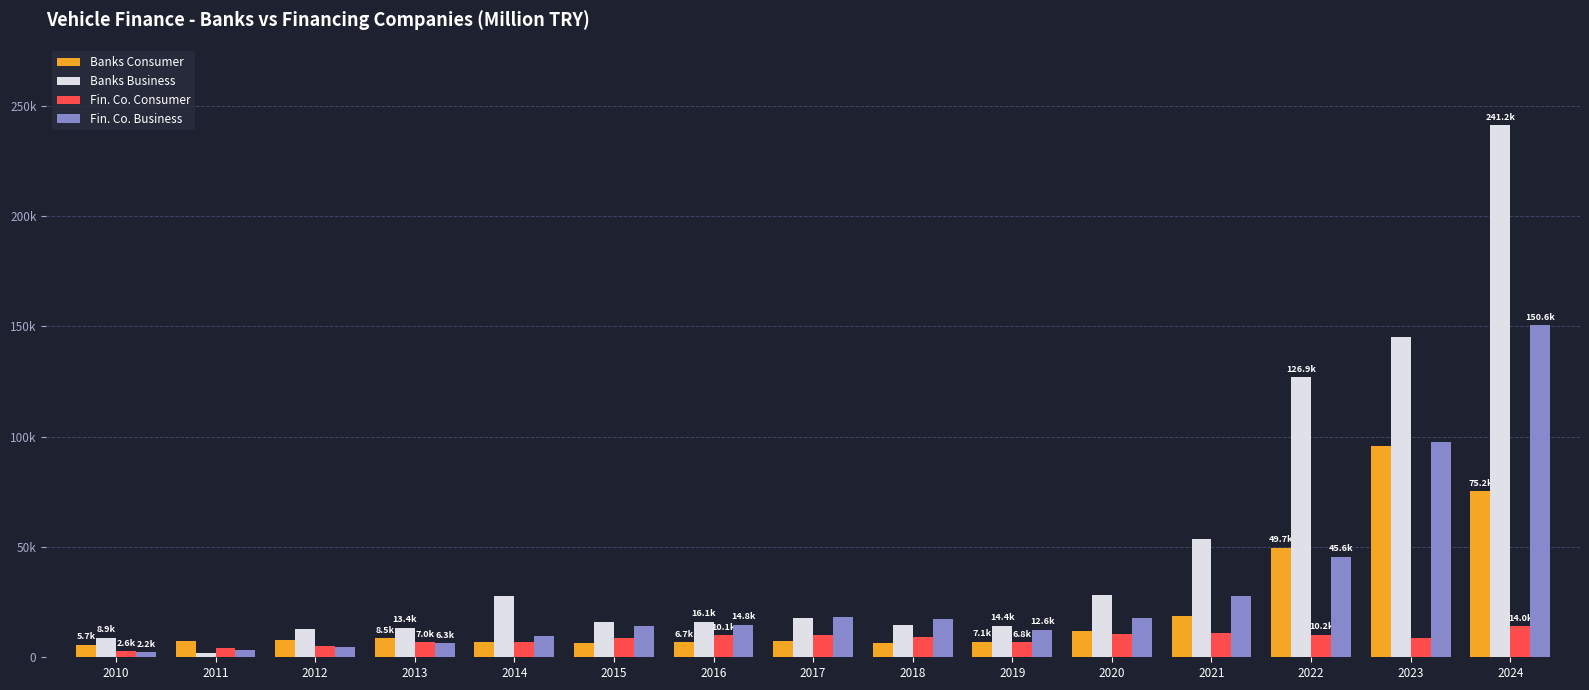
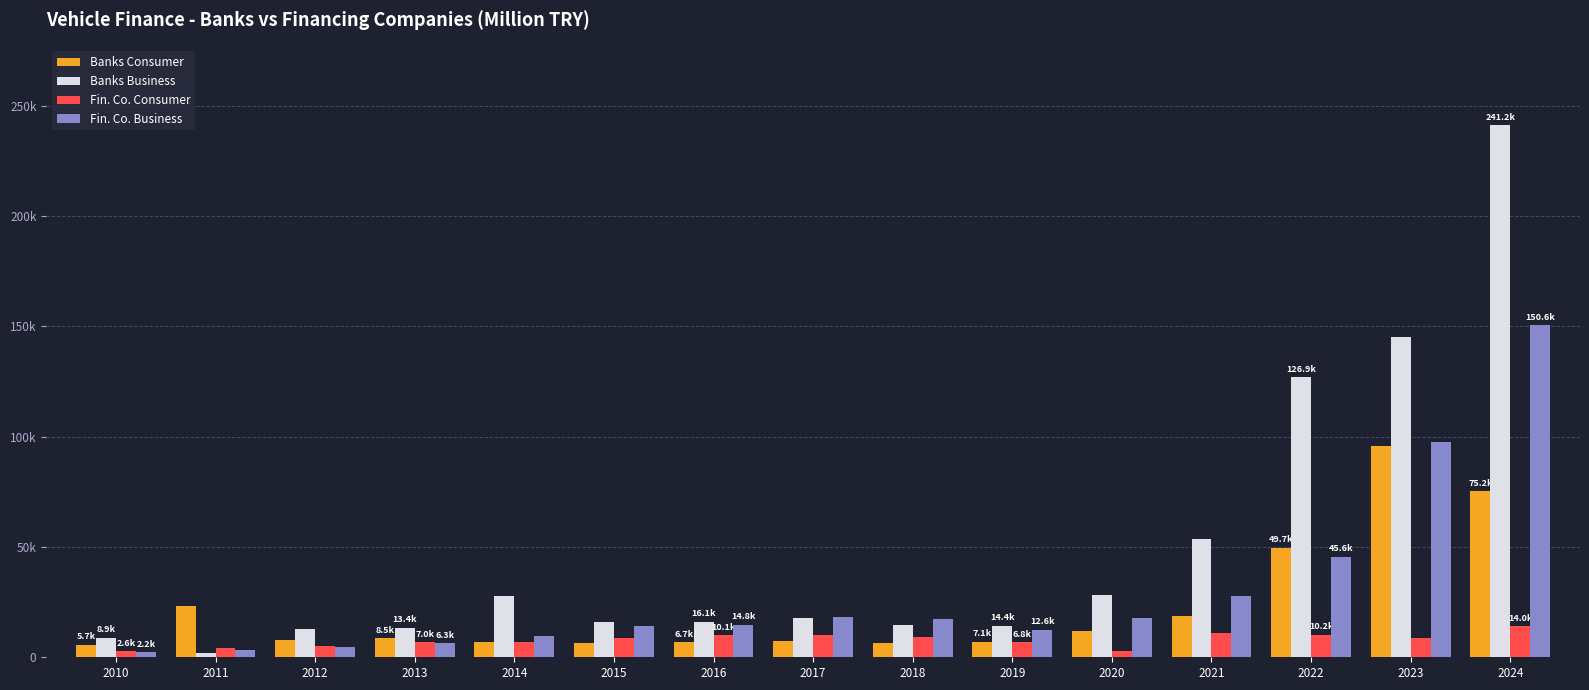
Banks Consumer, 2011: 7000 -> 23000
Fin. Co. Consumer, 2020: 10000 -> 3000
